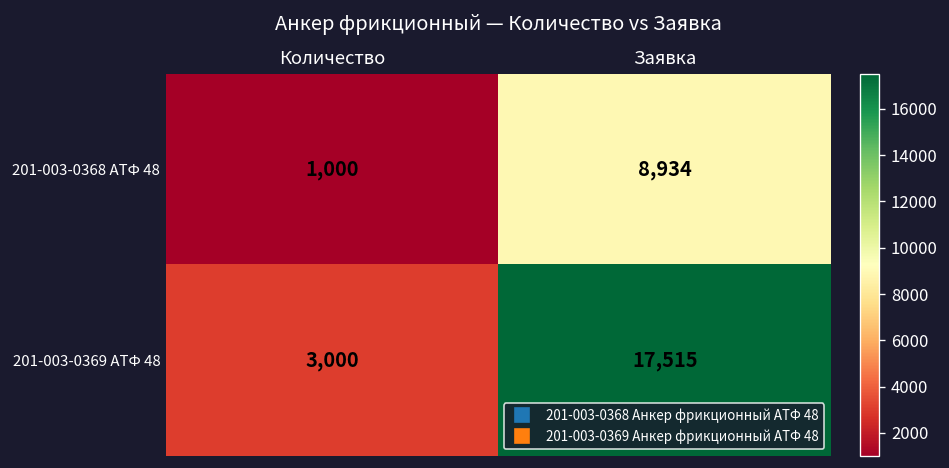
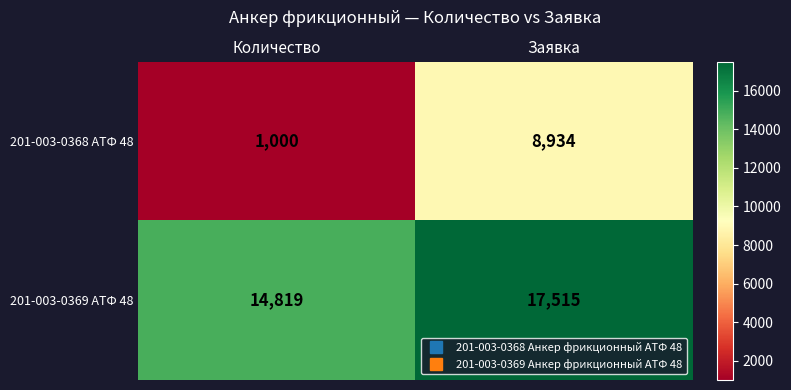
201-003-0369 АТФ 48, Количество: 3,000 -> 14,819
